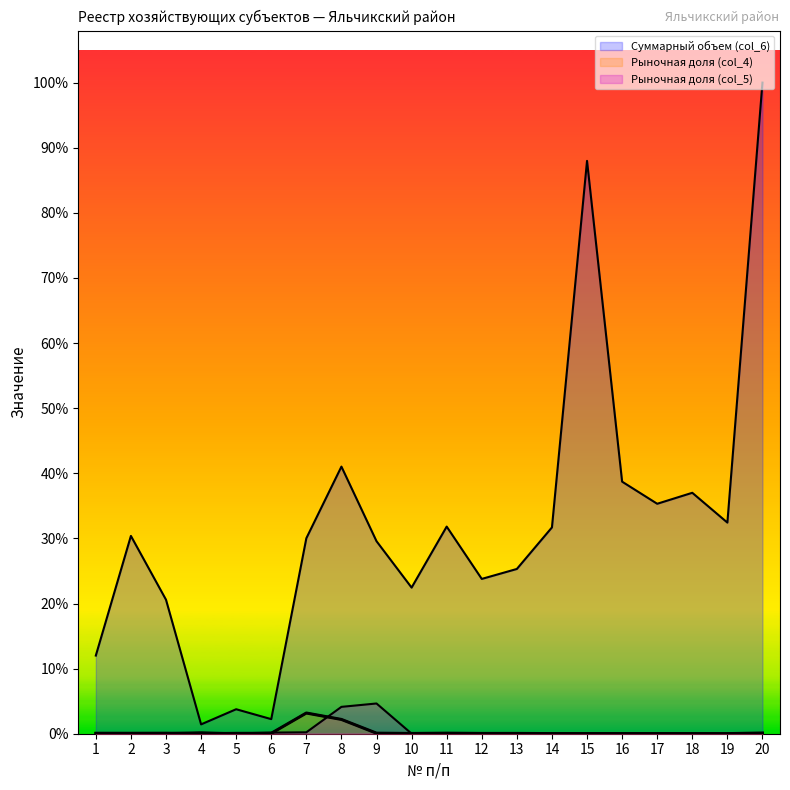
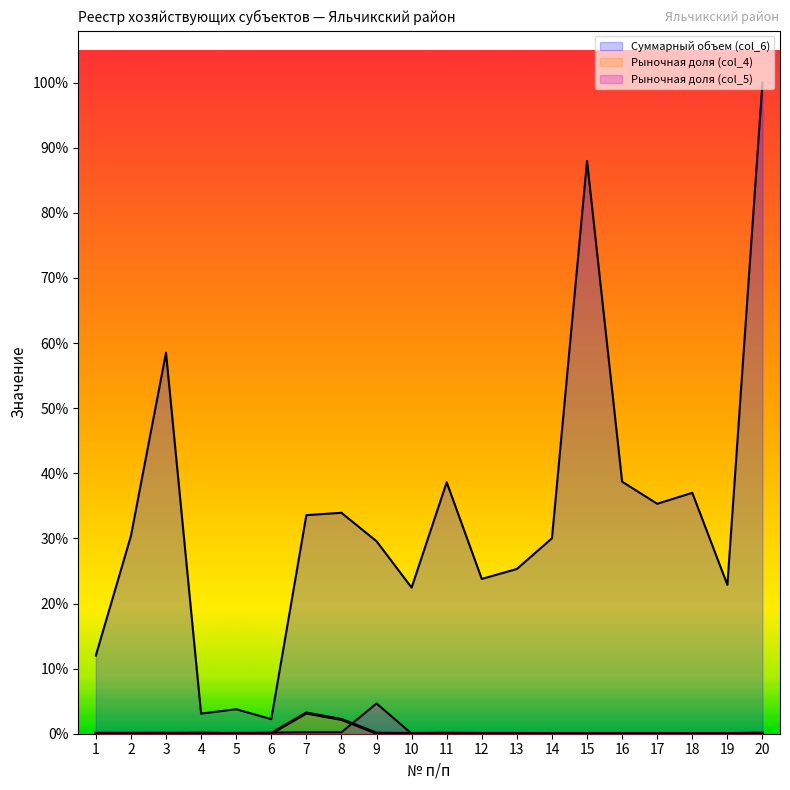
Суммарный объем (col_6), 3: 21% -> 59%
Суммарный объем (col_6), 4: 1% -> 3%
Суммарный объем (col_6), 7: 30% -> 34%
Суммарный объем (col_6), 8: 41% -> 34%
Рыночная доля (col_5), 8: 4% -> 0%
Суммарный объем (col_6), 11: 32% -> 39%
Суммарный объем (col_6), 14: 32% -> 30%
Суммарный объем (col_6), 19: 32% -> 23%
